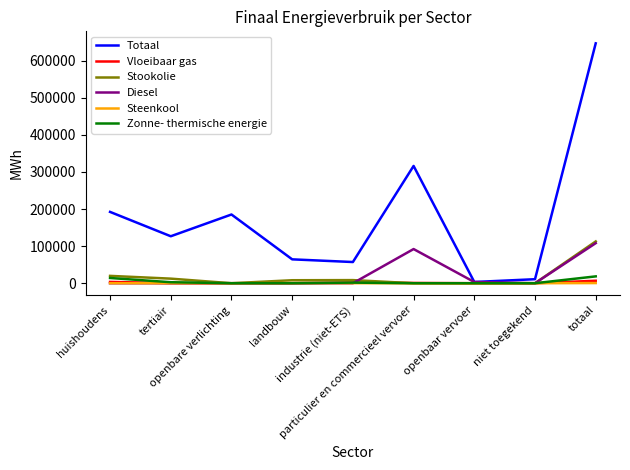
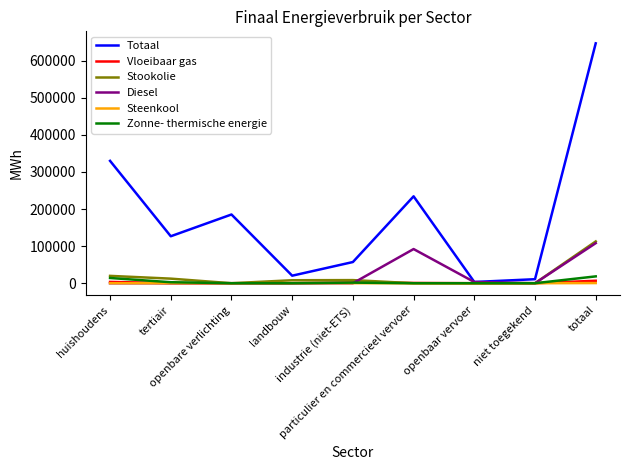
Totaal, huishoudens: 190000 -> 330000
Totaal, landbouw: 60000 -> 20000
Totaal, particulier en commercieel vervoer: 320000 -> 230000
